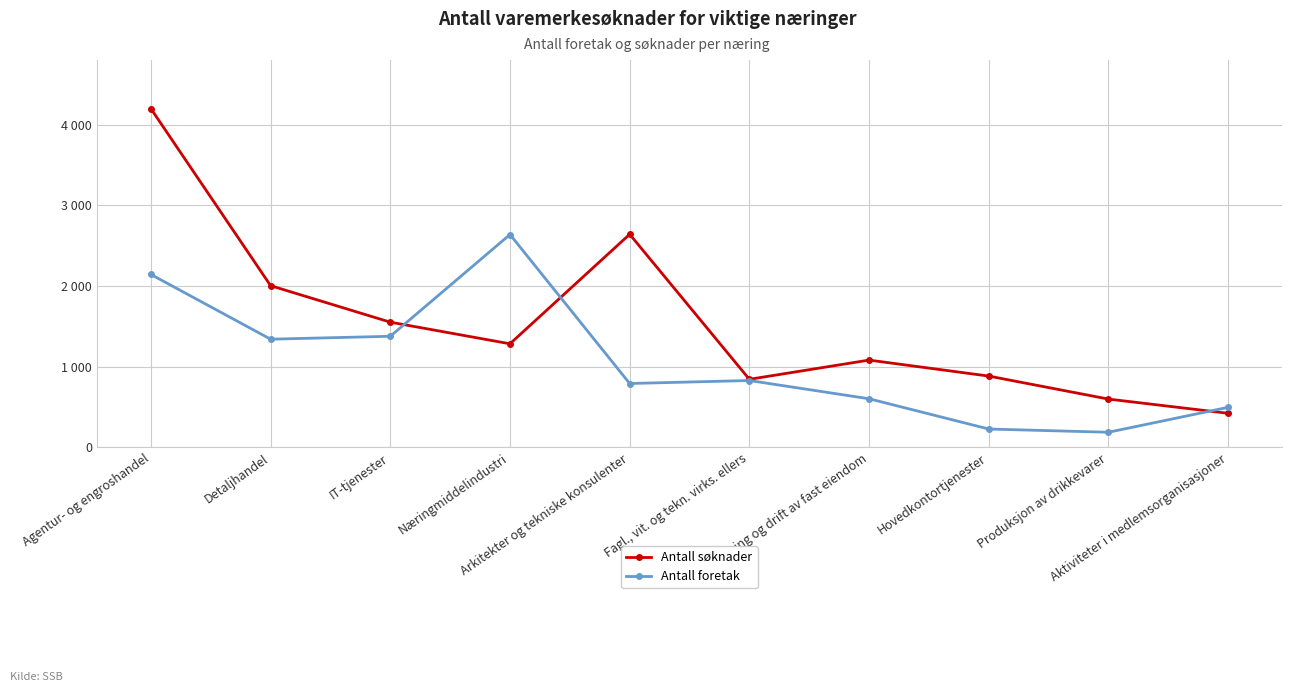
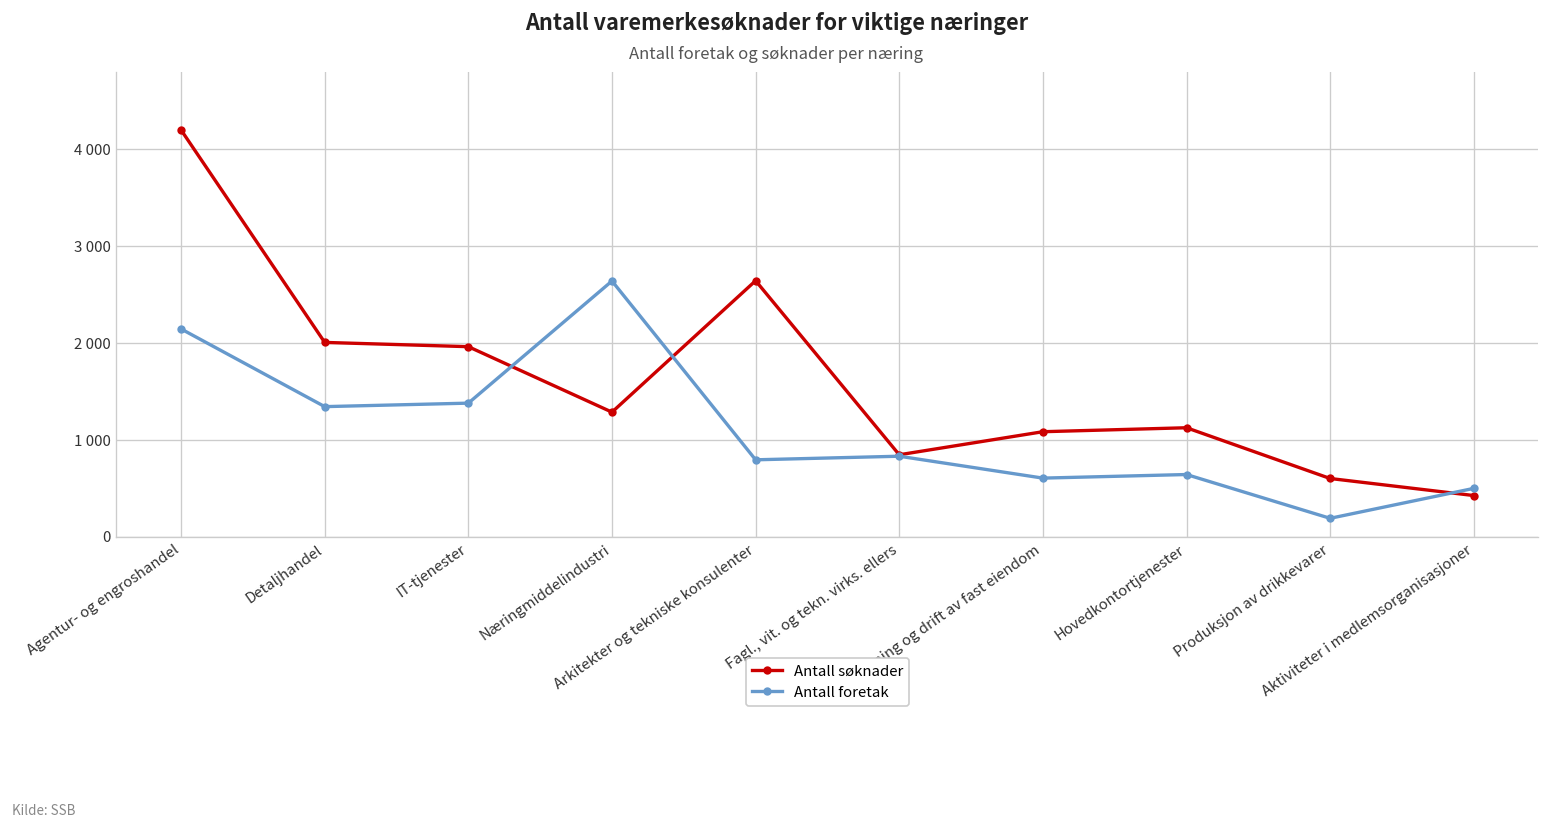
Antall søknader, IT-tjenester: 1600 -> 2000
Antall søknader, Hovedkontortjenester: 900 -> 1100
Antall foretak, Hovedkontortjenester: 200 -> 600
